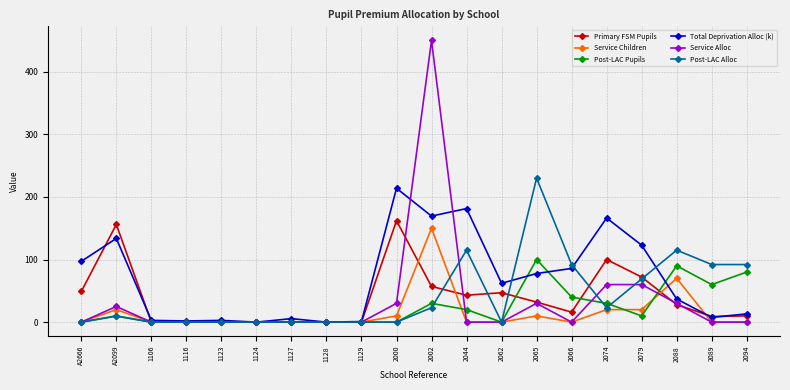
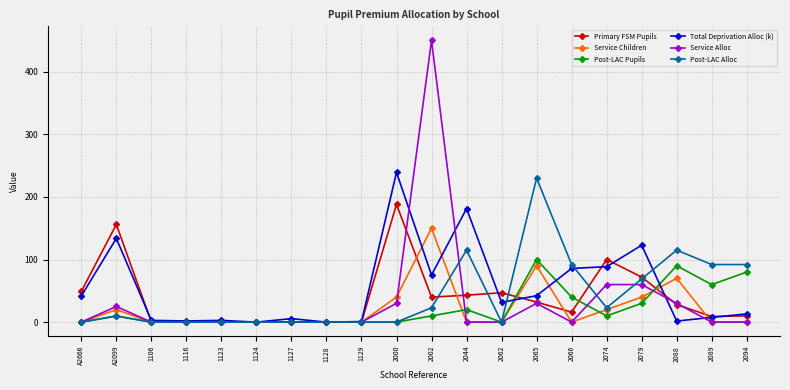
Total Deprivation Alloc (k), A2666: 100 -> 40
Primary FSM Pupils, 2000: 160 -> 190
Service Children, 2000: 10 -> 40
Total Deprivation Alloc (k), 2000: 210 -> 240
Primary FSM Pupils, 2002: 60 -> 40
Post-LAC Pupils, 2002: 30 -> 10
Total Deprivation Alloc (k), 2002: 170 -> 80
Total Deprivation Alloc (k), 2062: 60 -> 30
Service Children, 2065: 10 -> 90
Total Deprivation Alloc (k), 2065: 80 -> 40
Post-LAC Pupils, 2074: 30 -> 10
Total Deprivation Alloc (k), 2074: 170 -> 90
Service Children, 2079: 20 -> 40
Post-LAC Pupils, 2079: 10 -> 30
Total Deprivation Alloc (k), 2088: 40 -> 0
